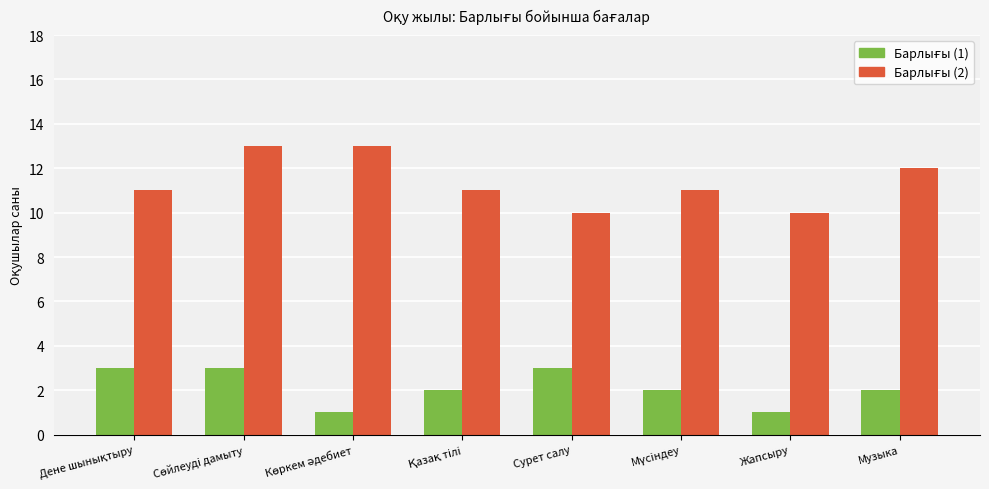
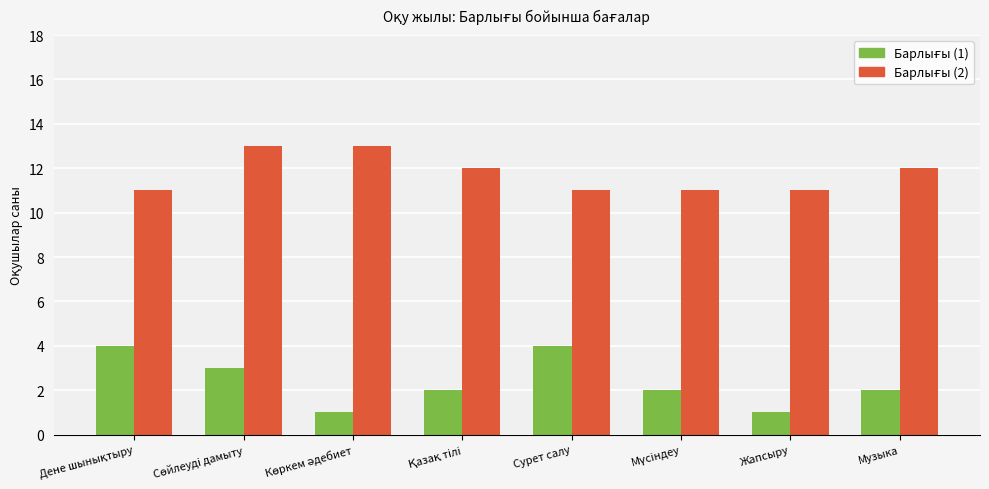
Барлығы (1), Дене шынықтыру: 3 -> 4
Барлығы (2), Қазақ тілі: 11 -> 12
Барлығы (1), Сурет салу: 3 -> 4
Барлығы (2), Сурет салу: 10 -> 11
Барлығы (2), Жапсыру: 10 -> 11
